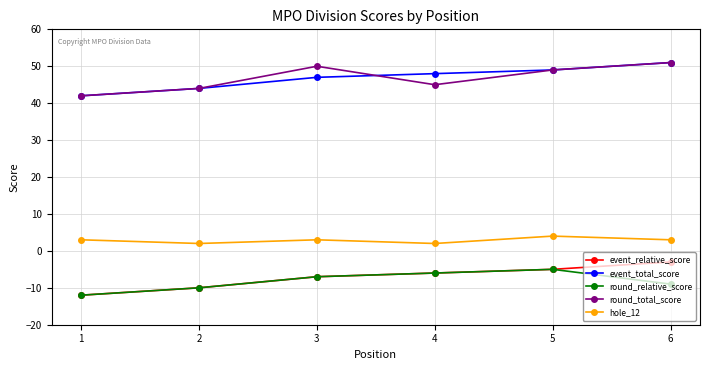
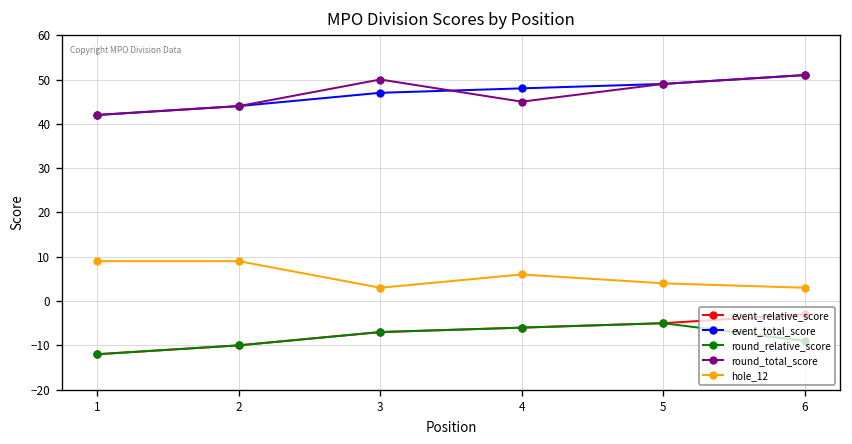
hole_12, 1: 3 -> 9
hole_12, 2: 2 -> 9
hole_12, 4: 2 -> 6
